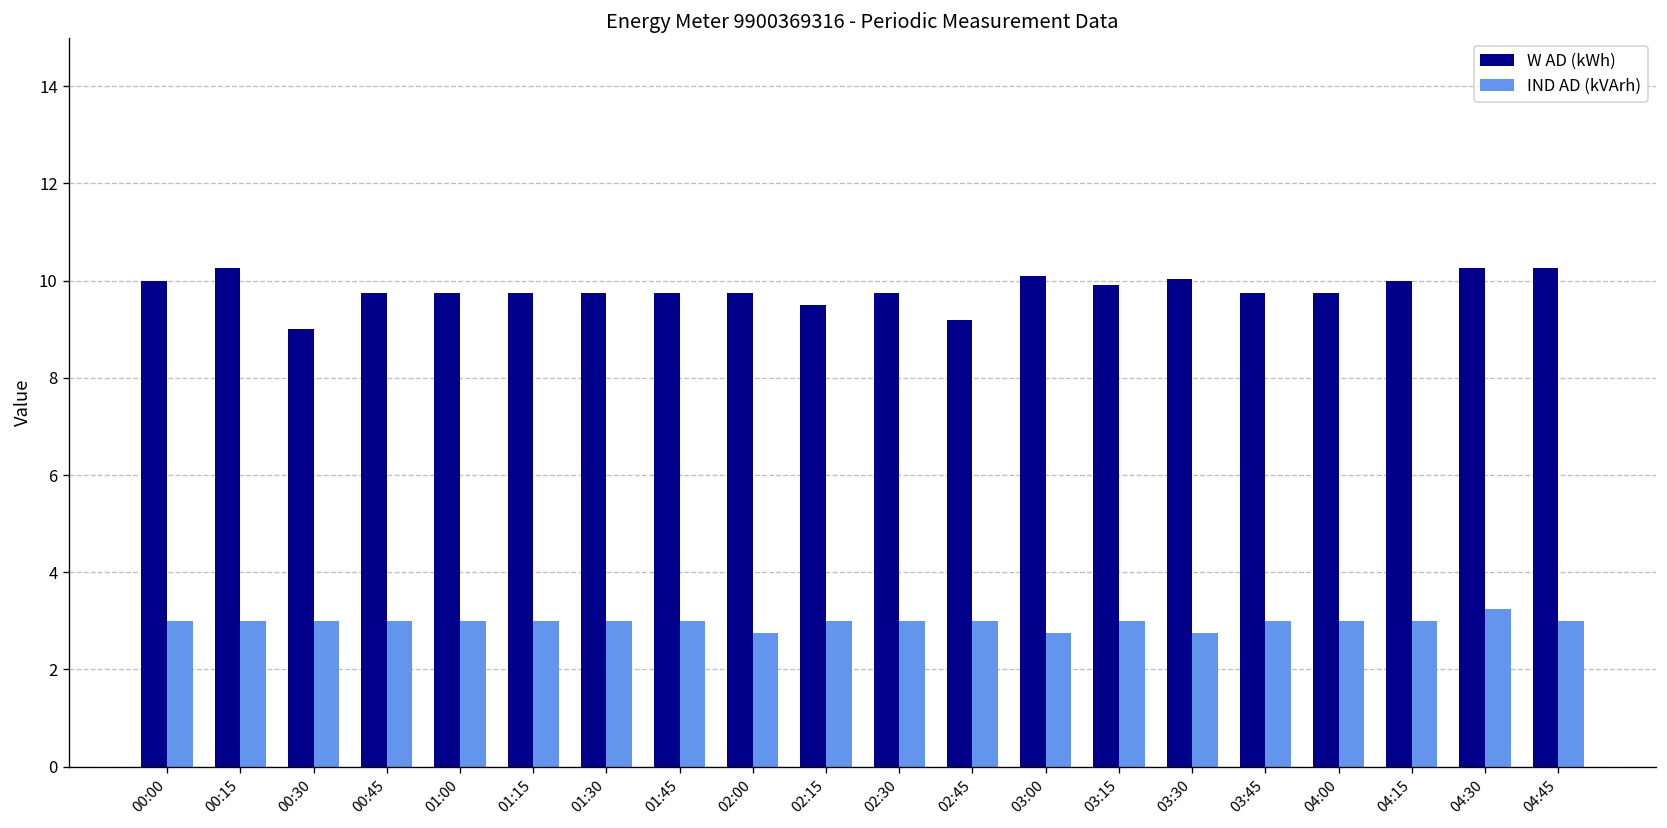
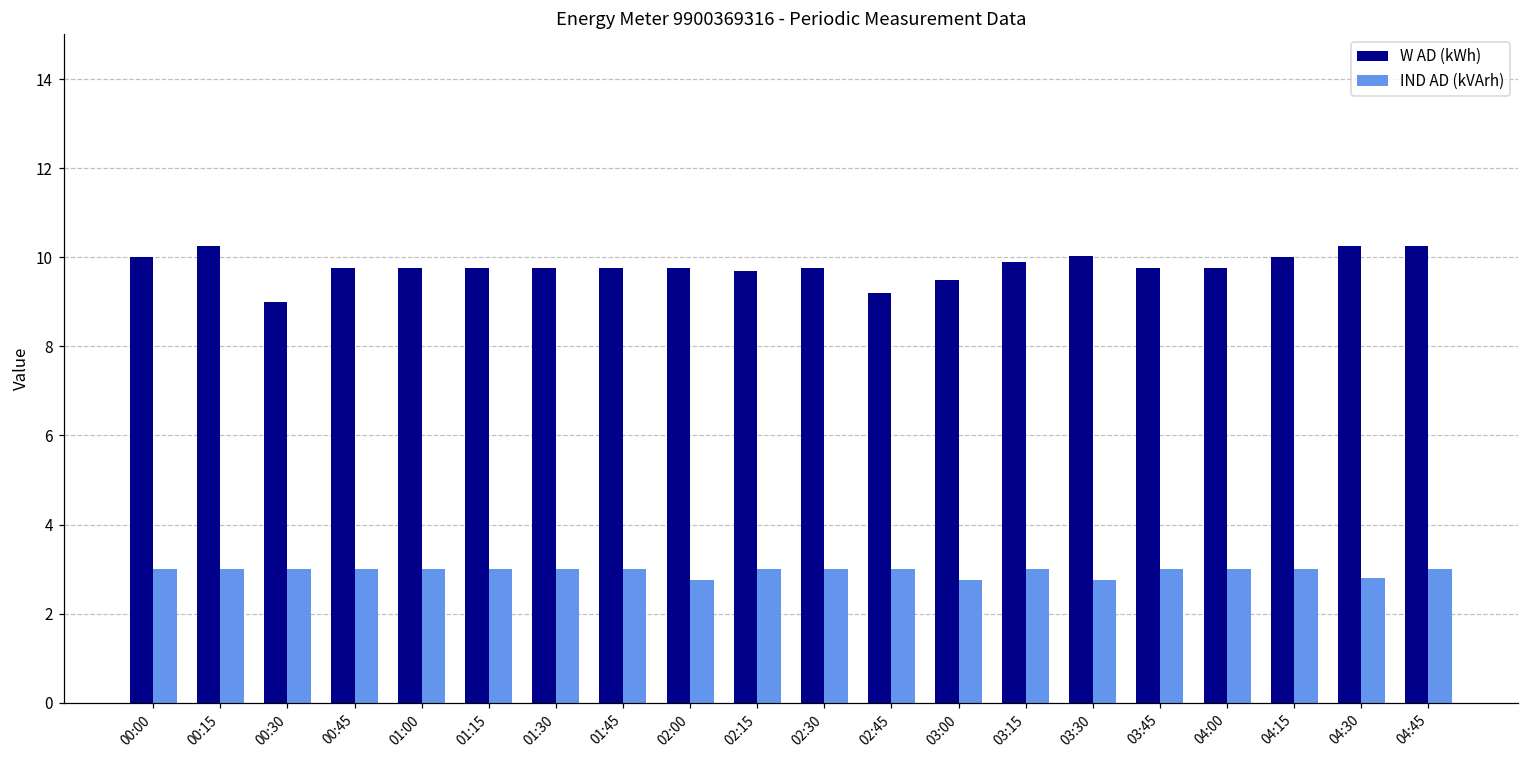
W AD (kWh), 02:15: 9.5 -> 9.7
W AD (kWh), 03:00: 10.1 -> 9.5
IND AD (kVArh), 04:30: 3.3 -> 2.8
